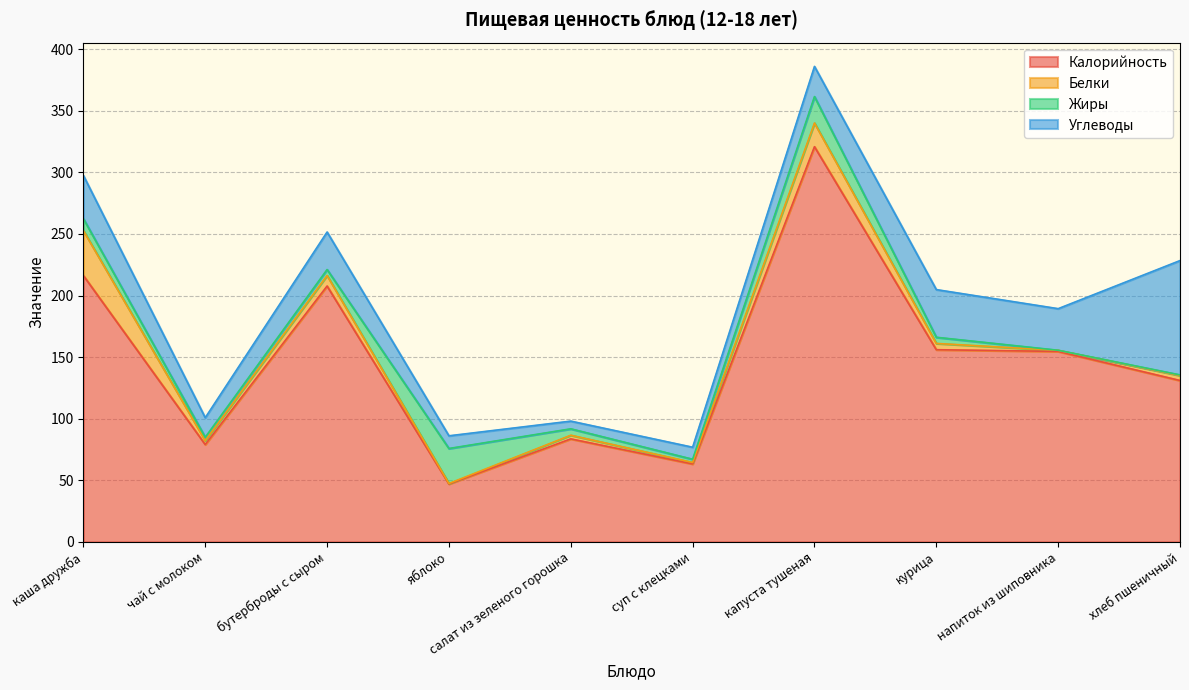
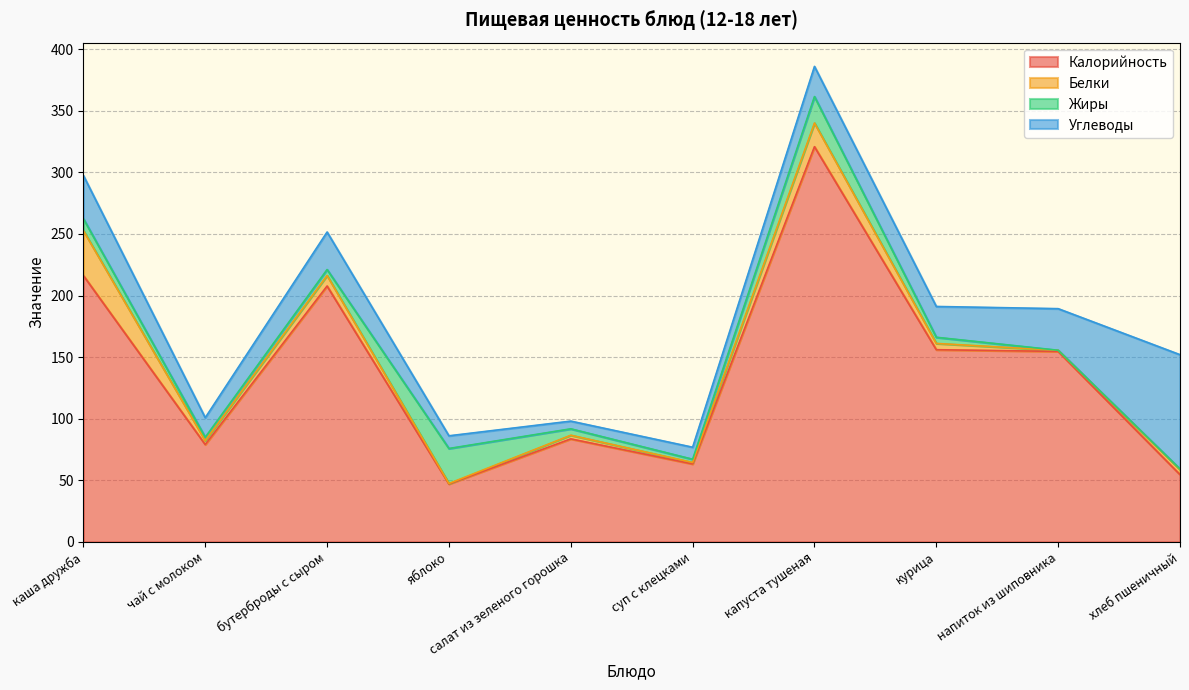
Углеводы, курица: 39 -> 25
Калорийность, хлеб пшеничный: 131 -> 55
